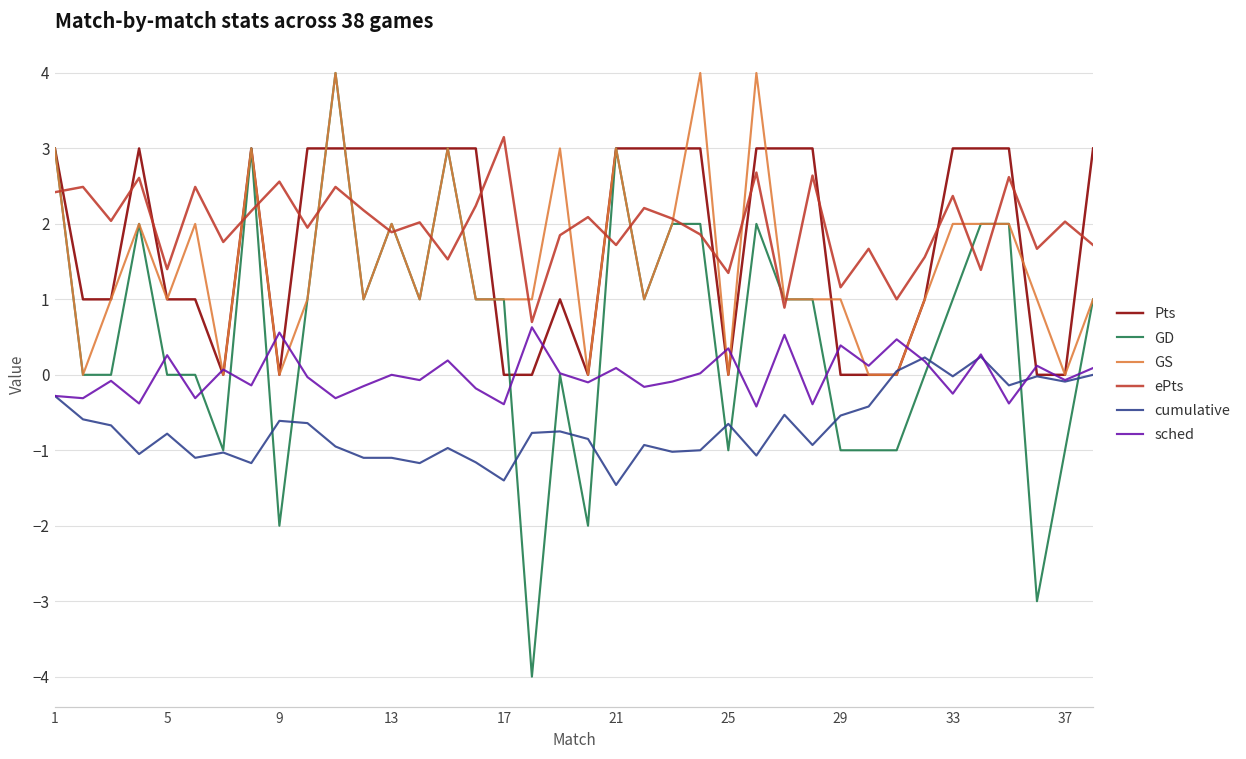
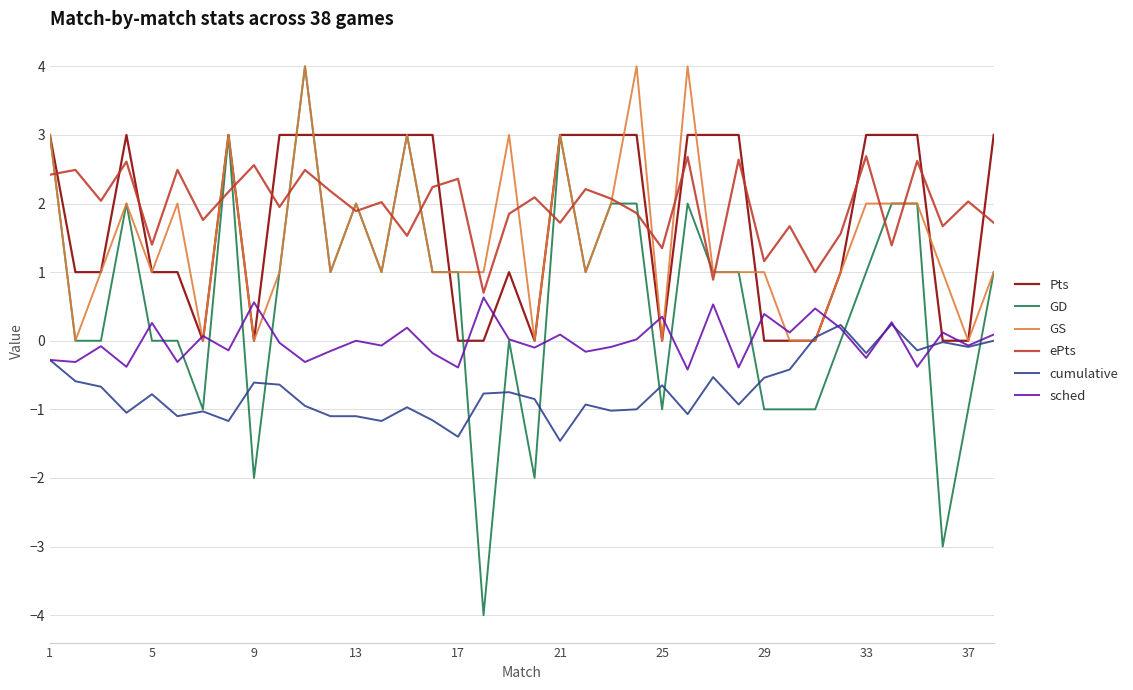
ePts, 17: 3.2 -> 2.4
ePts, 33: 2.4 -> 2.7
cumulative, 33: 0.0 -> -0.2
